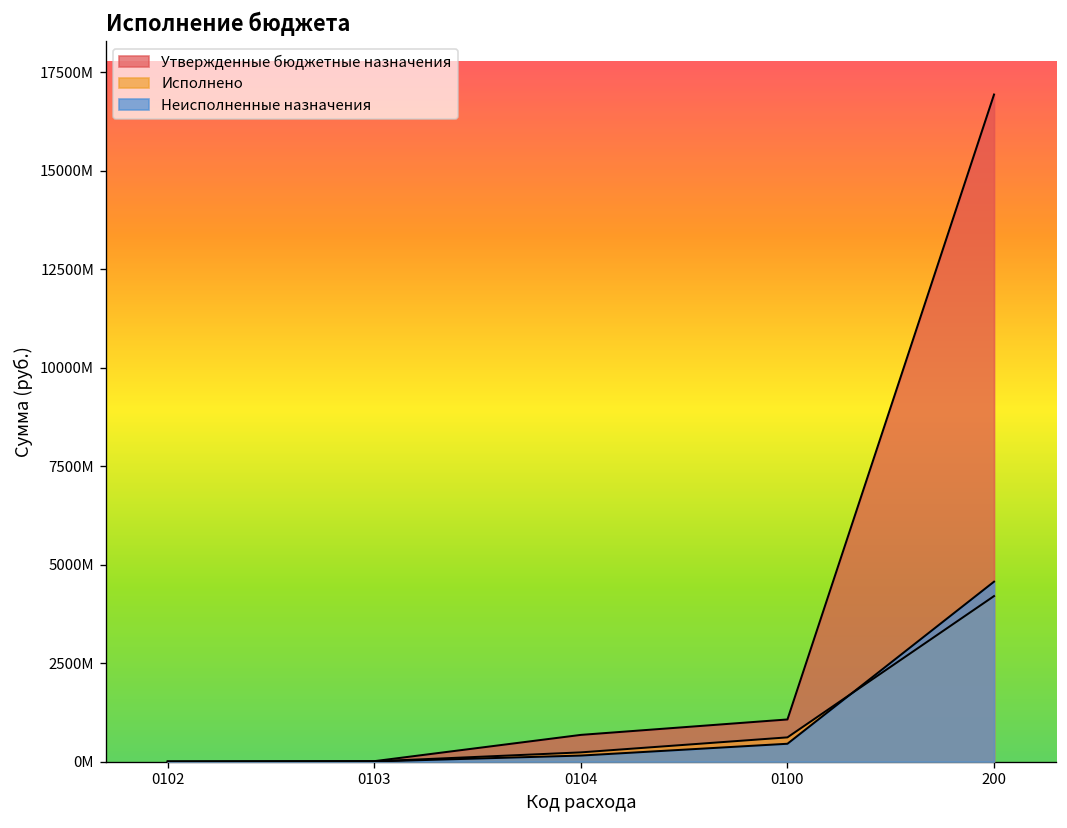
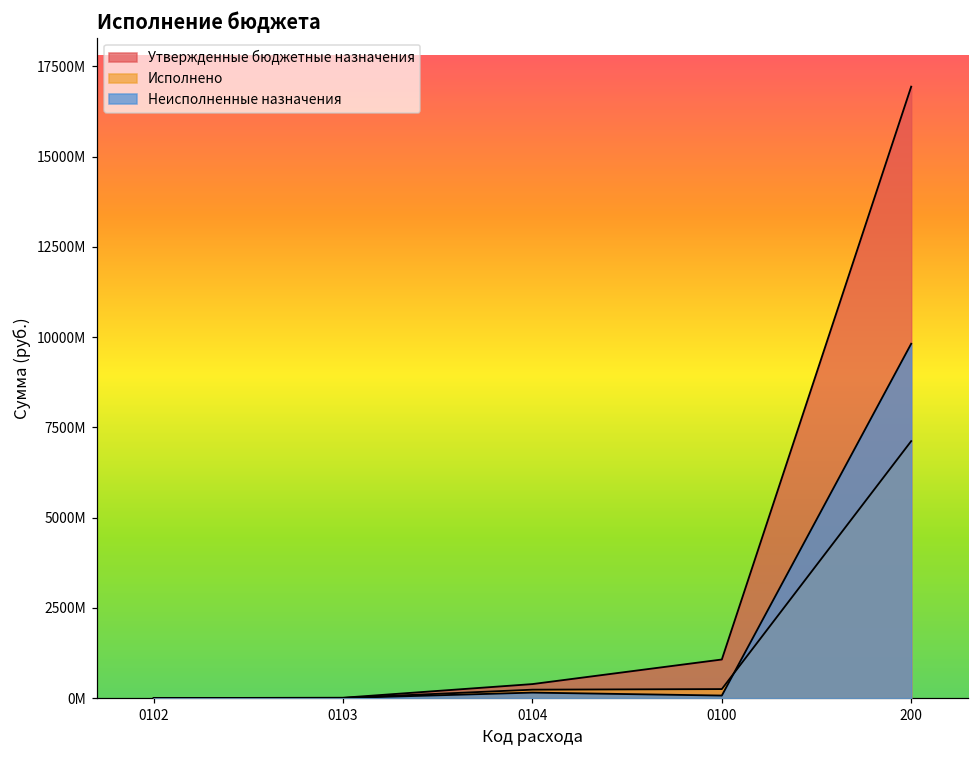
Утвержденные бюджетные назначения, 0104: 700000000 -> 400000000
Исполнено, 0100: 600000000 -> 300000000
Неисполненные назначения, 0100: 500000000 -> 100000000
Исполнено, 200: 4200000000 -> 7100000000
Неисполненные назначения, 200: 4600000000 -> 9800000000
